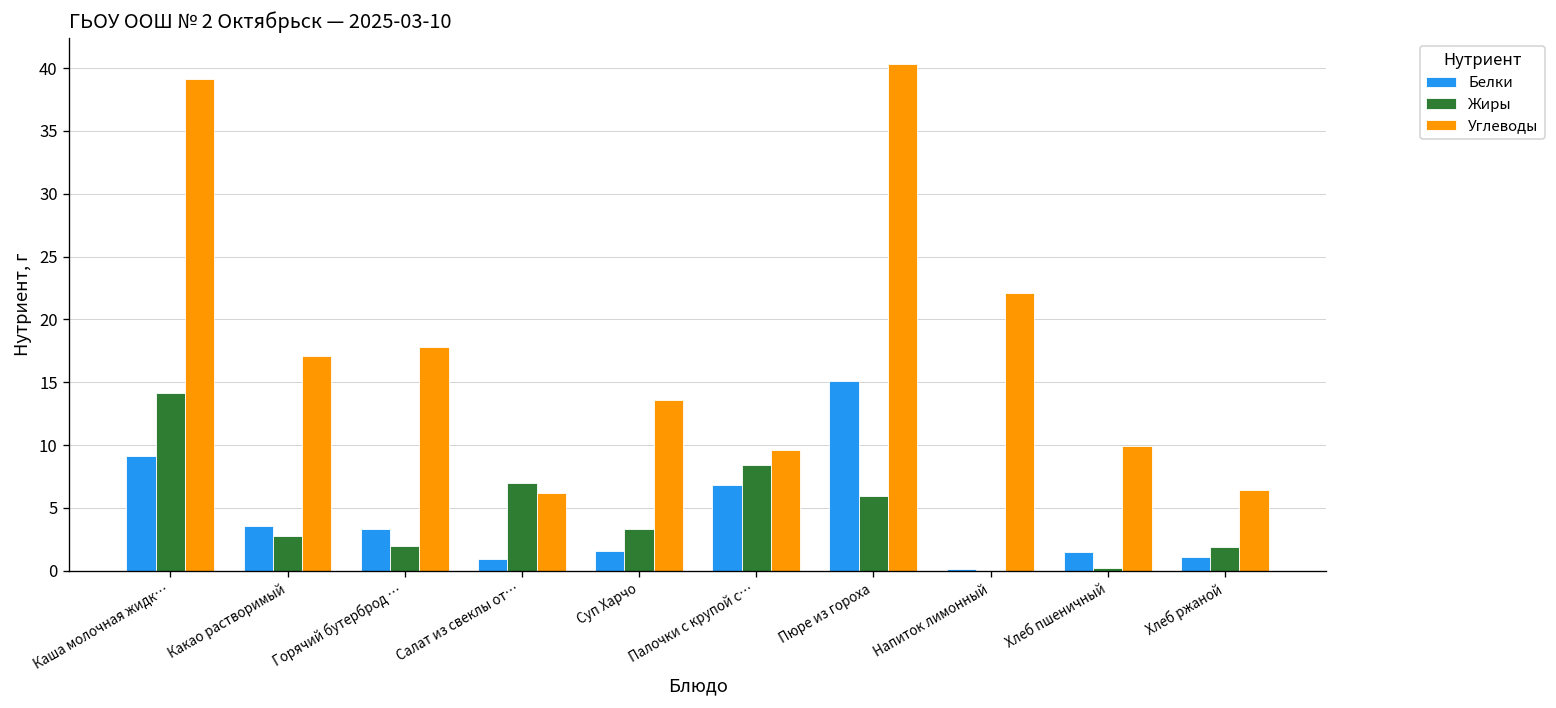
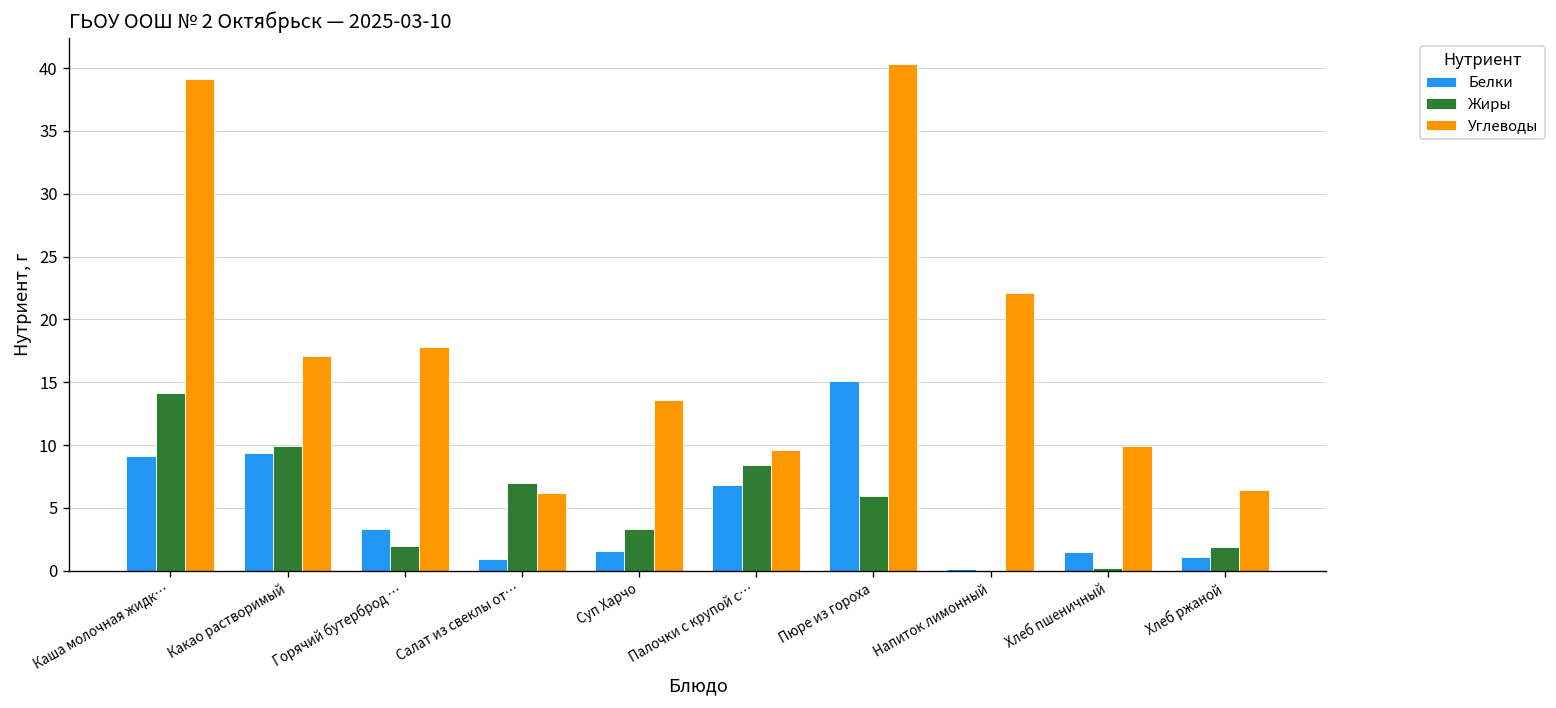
Белки, Какао растворимый: 3.6 -> 9.4
Жиры, Какао растворимый: 2.7 -> 9.9
